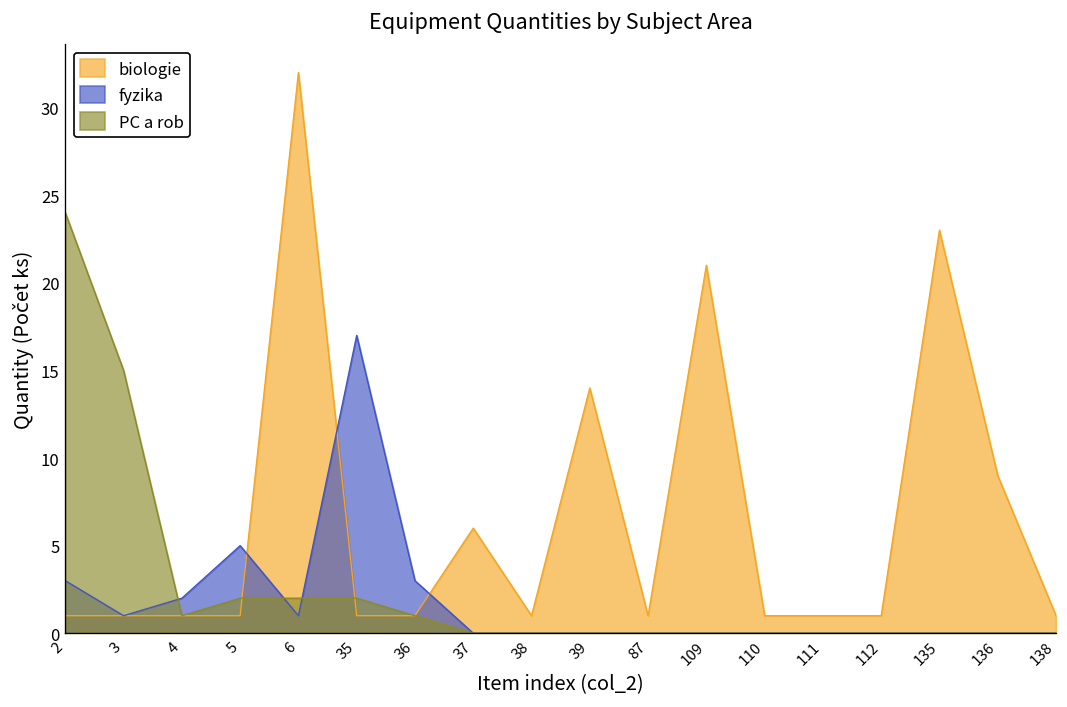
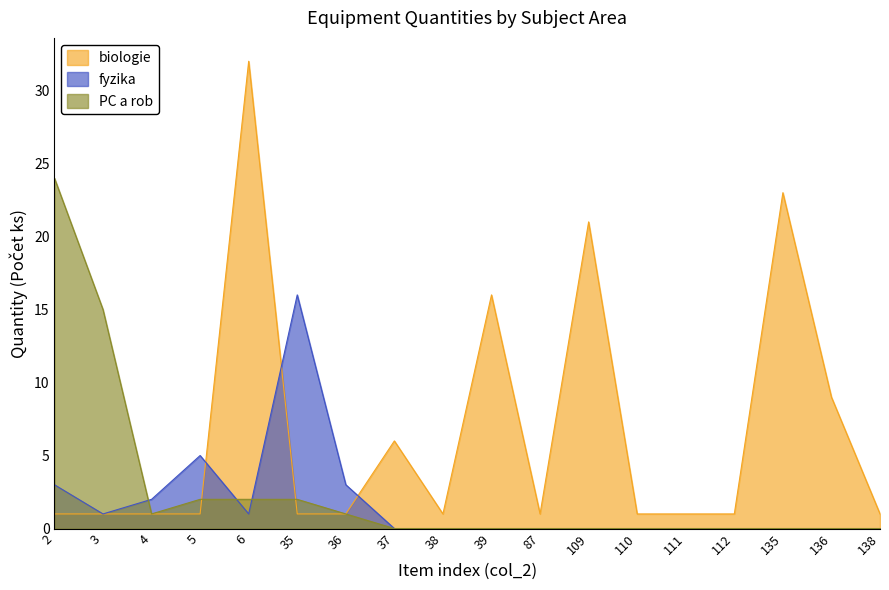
fyzika, 35: 17 -> 16
biologie, 39: 14 -> 16
